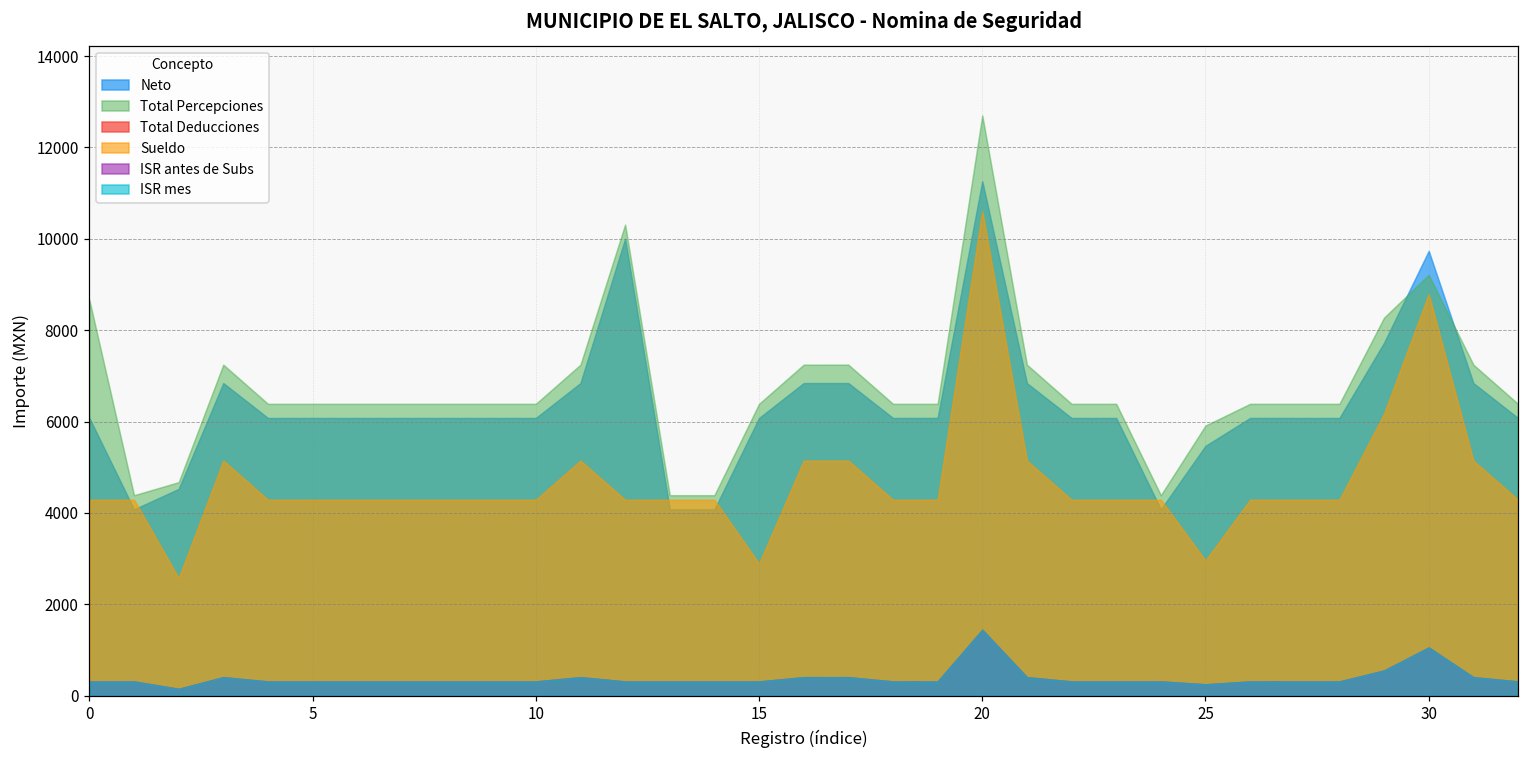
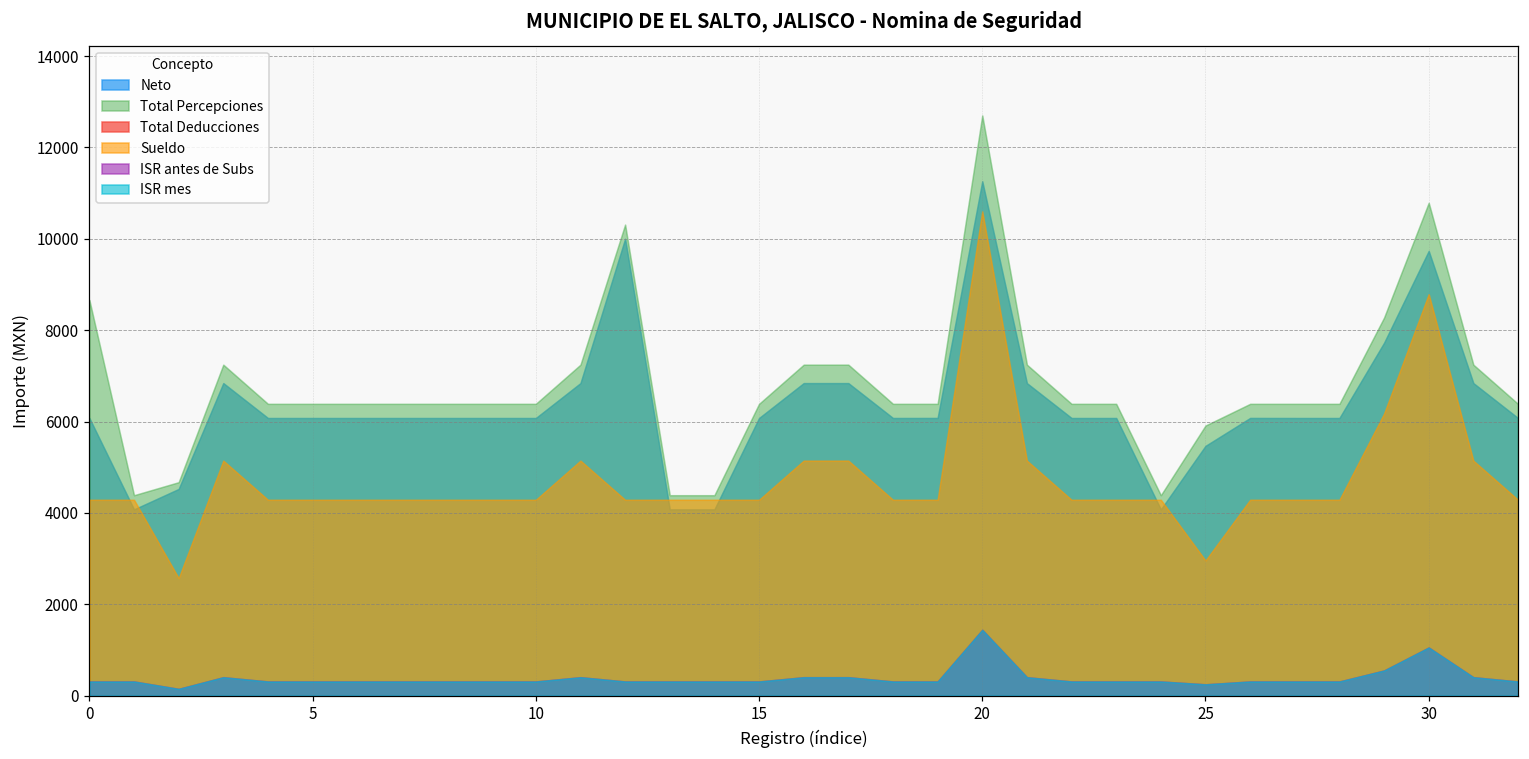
Sueldo, 15: 2900 -> 4300
Total Percepciones, 30: 9200 -> 10800
